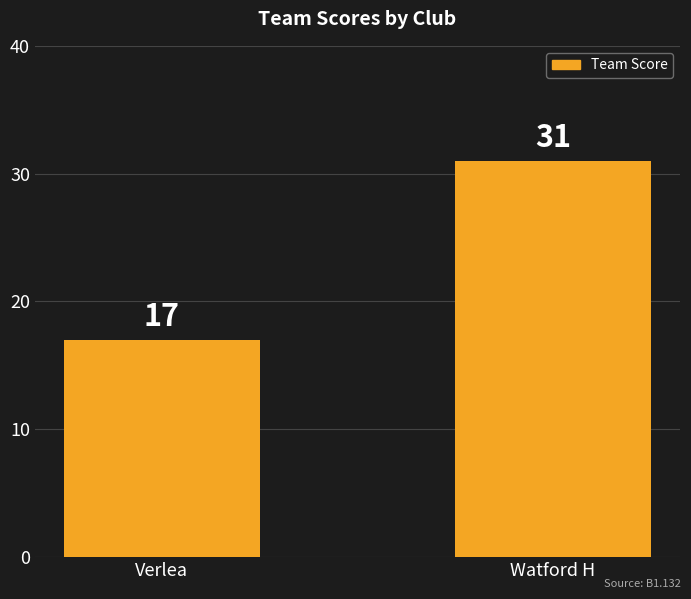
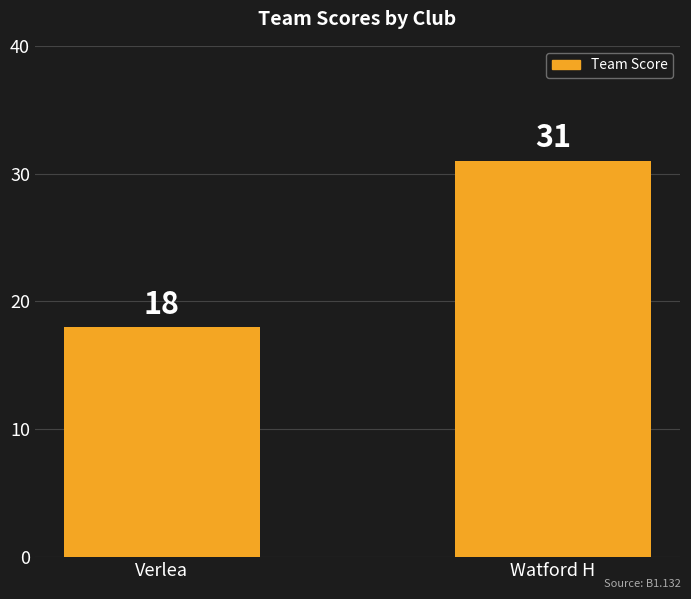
Verlea: 17 -> 18
